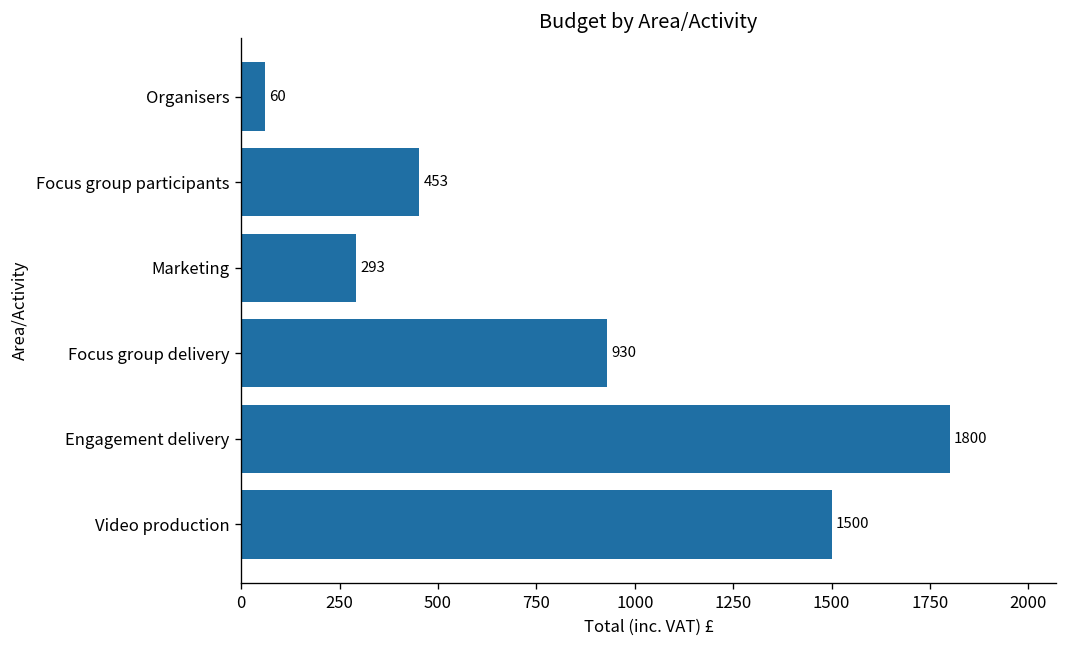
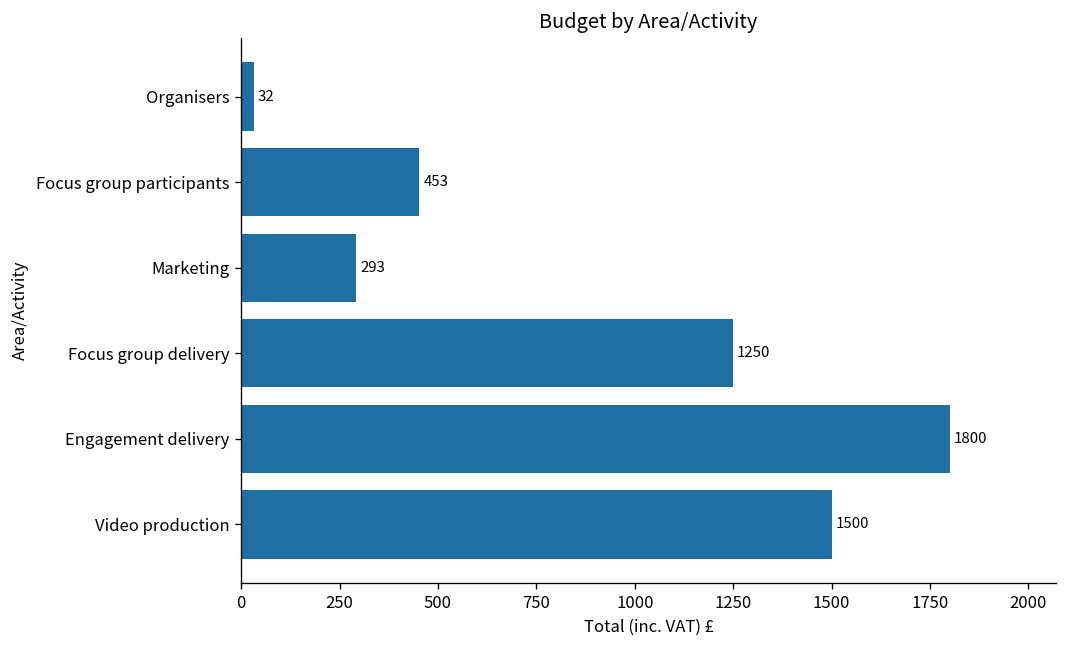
Organisers: 60 -> 32
Focus group delivery: 930 -> 1250
